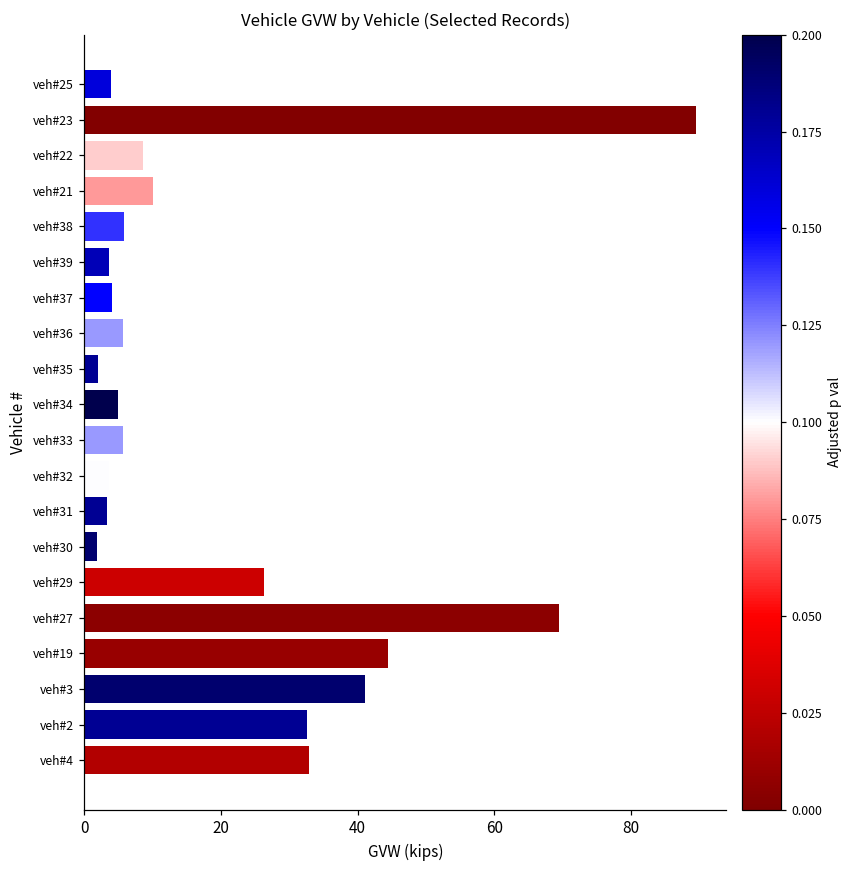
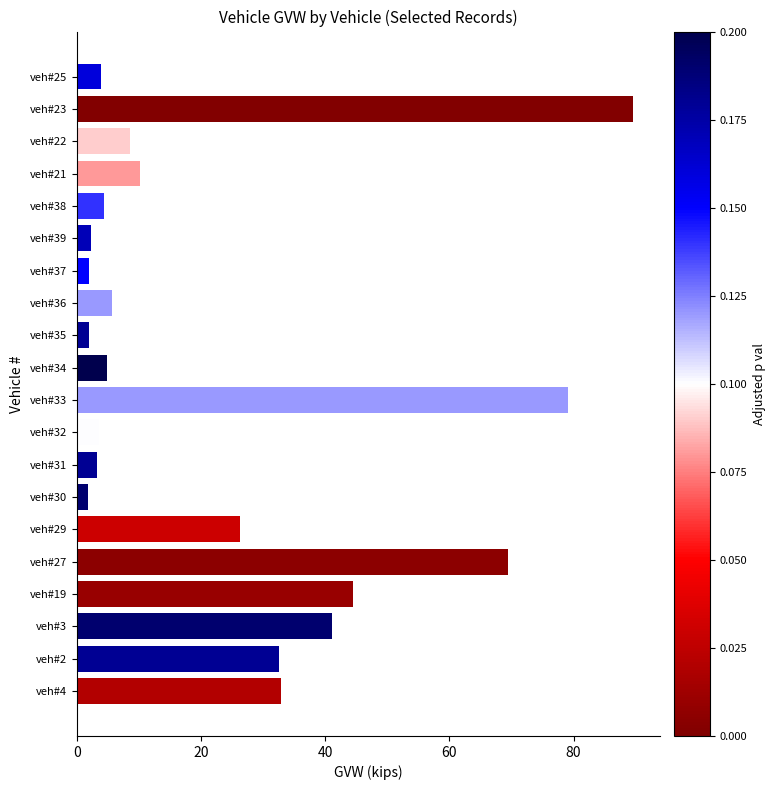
veh#38: 6 -> 4
veh#39: 4 -> 2
veh#37: 4 -> 2
veh#33: 6 -> 79
